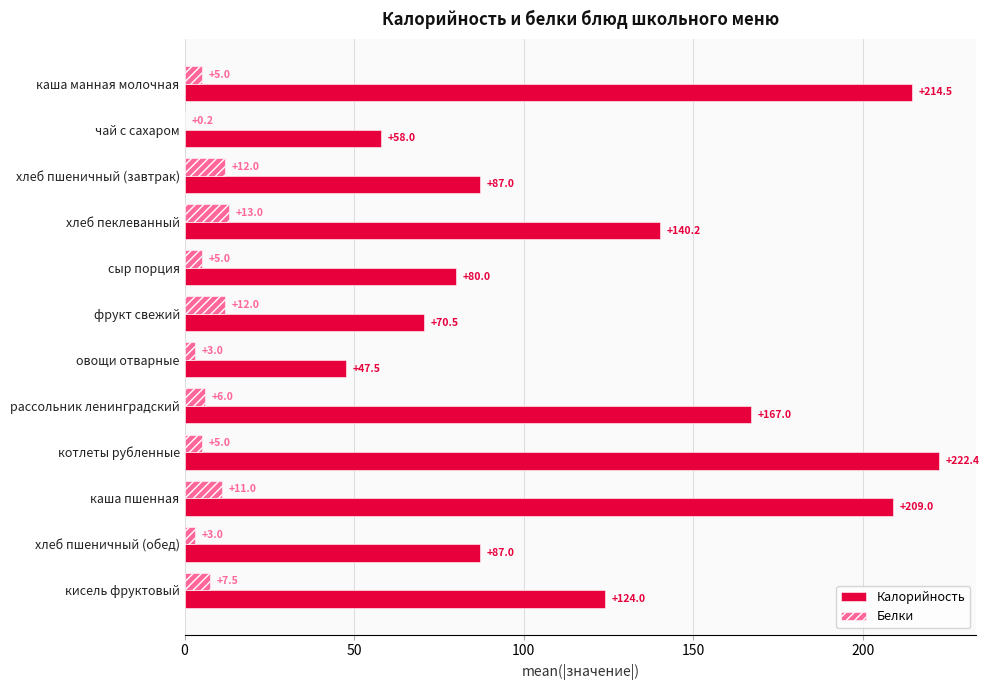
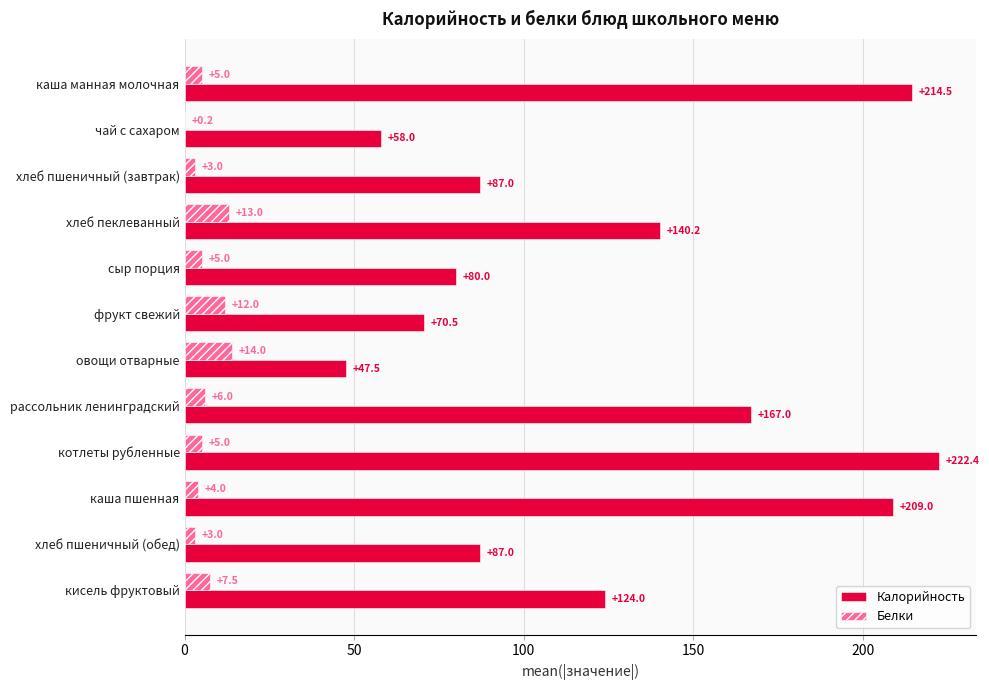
Белки, хлеб пшеничный (завтрак): +12.0 -> +3.0
Белки, овощи отварные: +3.0 -> +14.0
Белки, каша пшенная: +11.0 -> +4.0
